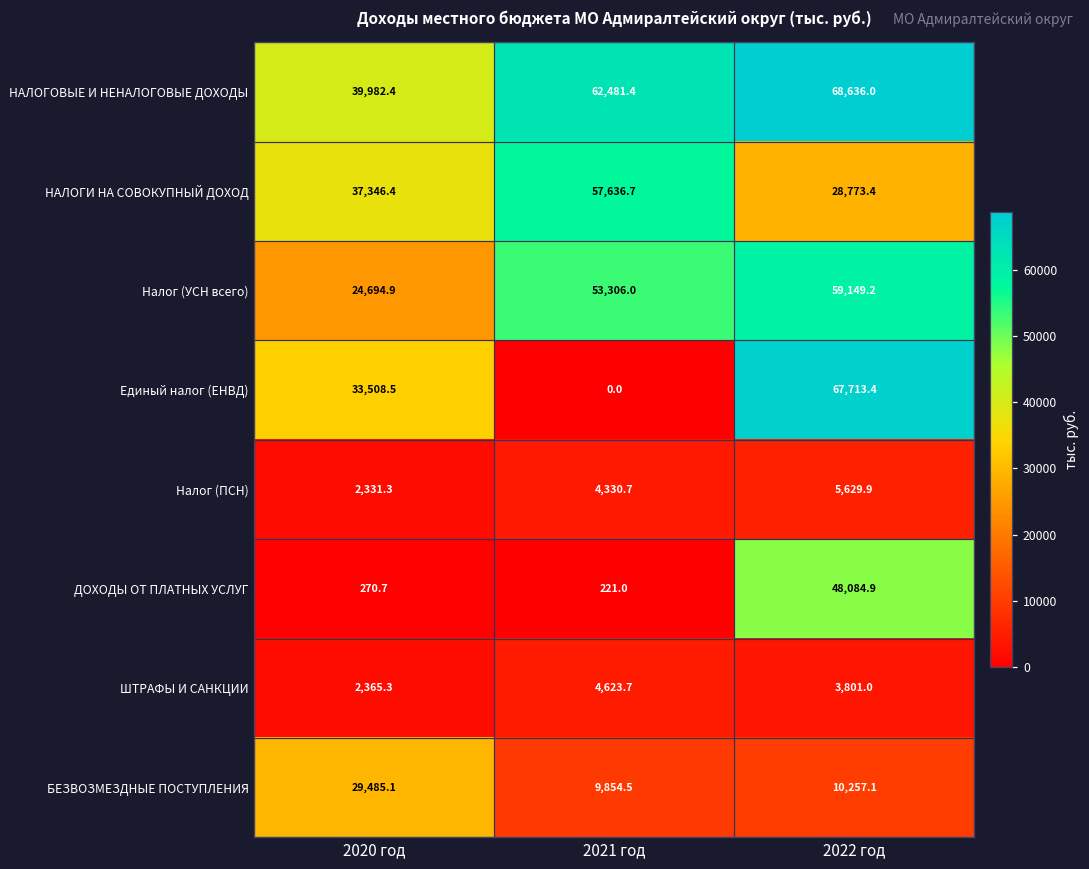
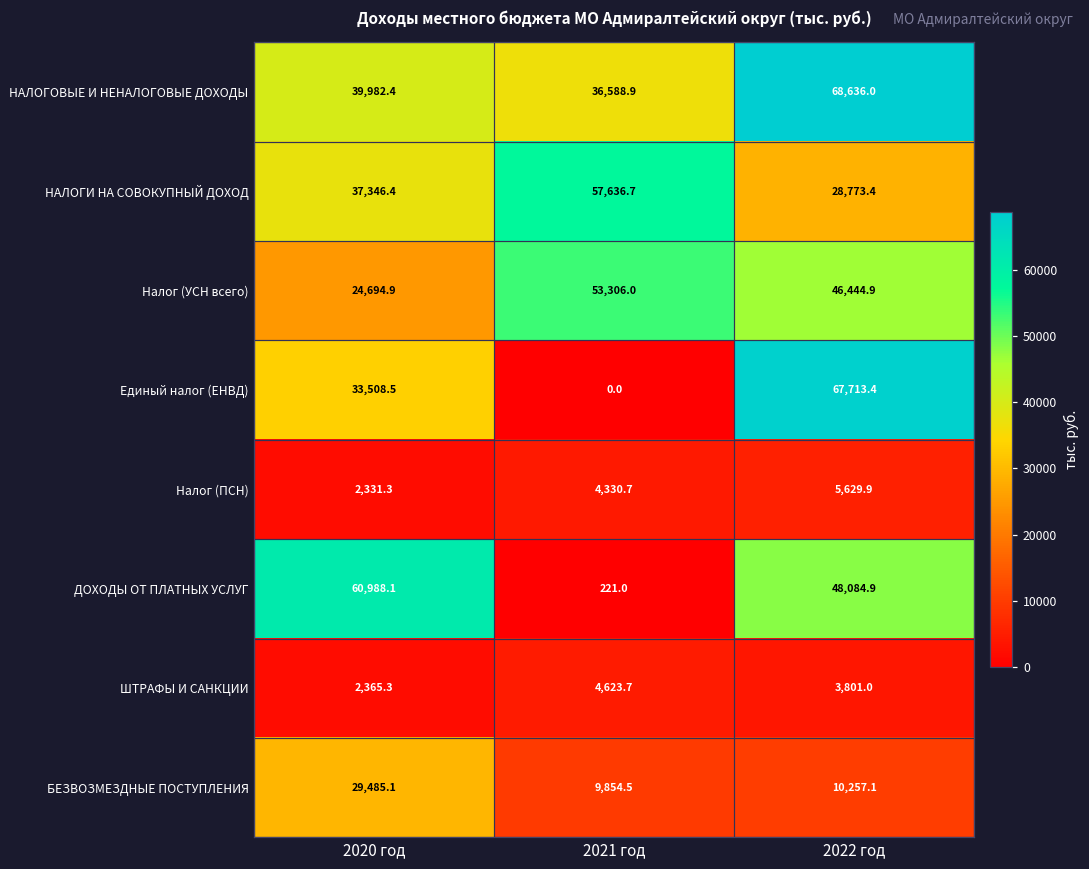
НАЛОГОВЫЕ И НЕНАЛОГОВЫЕ ДОХОДЫ, 2021 год: 62,481.4 -> 36,588.9
Налог (УСН всего), 2022 год: 59,149.2 -> 46,444.9
ДОХОДЫ ОТ ПЛАТНЫХ УСЛУГ, 2020 год: 270.7 -> 60,988.1
